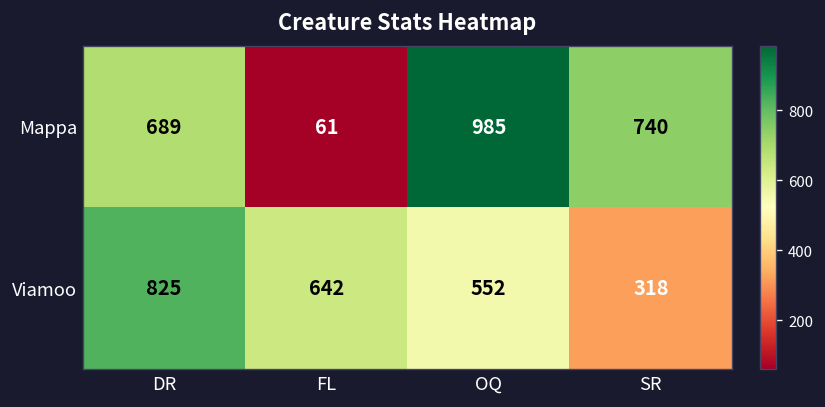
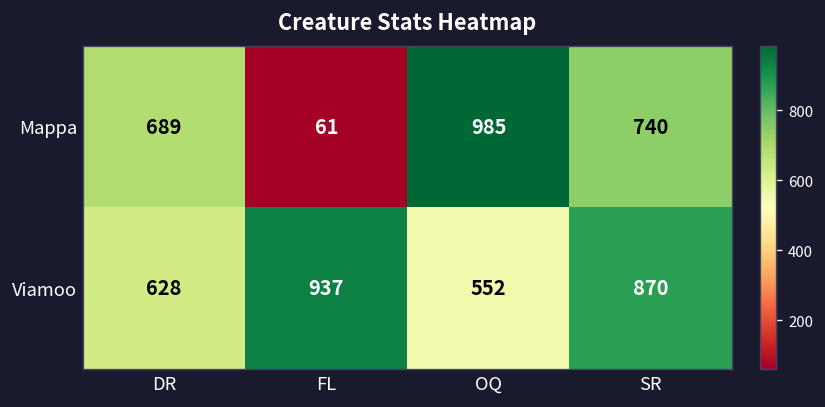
Viamoo, DR: 825 -> 628
Viamoo, FL: 642 -> 937
Viamoo, SR: 318 -> 870
